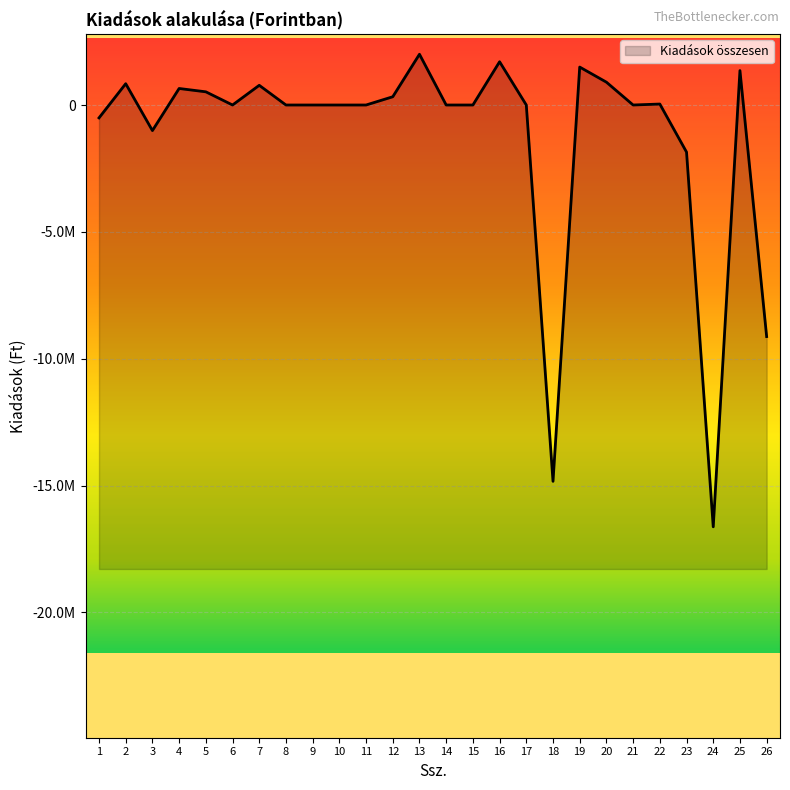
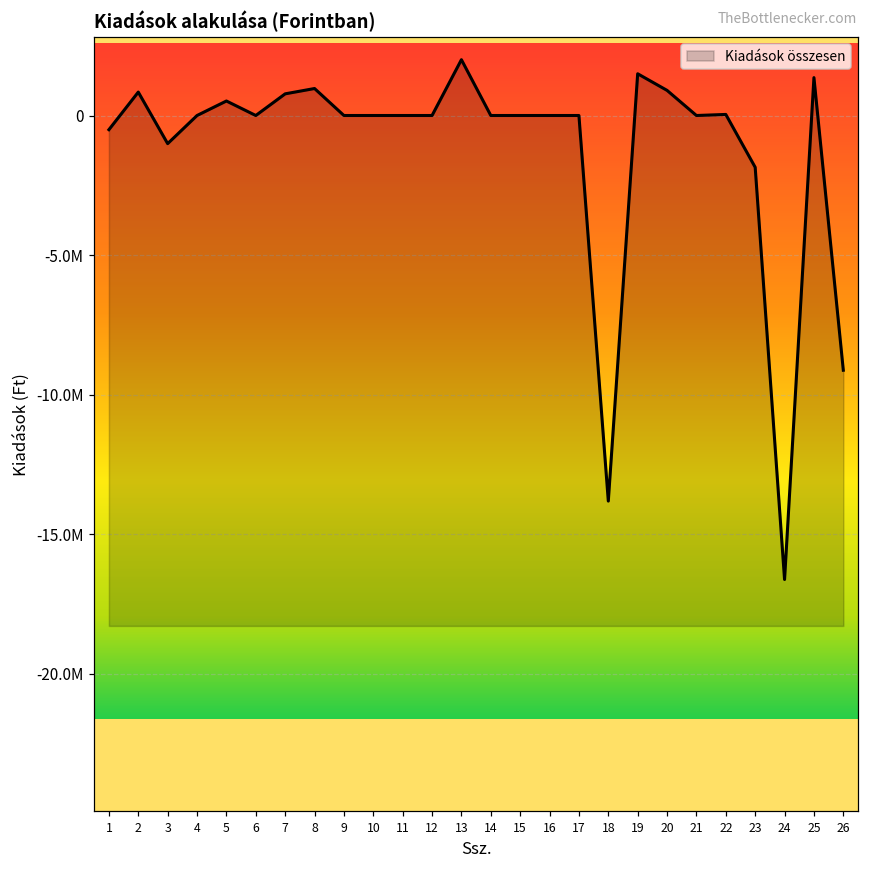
4: 700000 -> 0
8: 0 -> 1000000
12: 300000 -> 0
16: 1700000 -> 0
18: -14800000 -> -13800000
